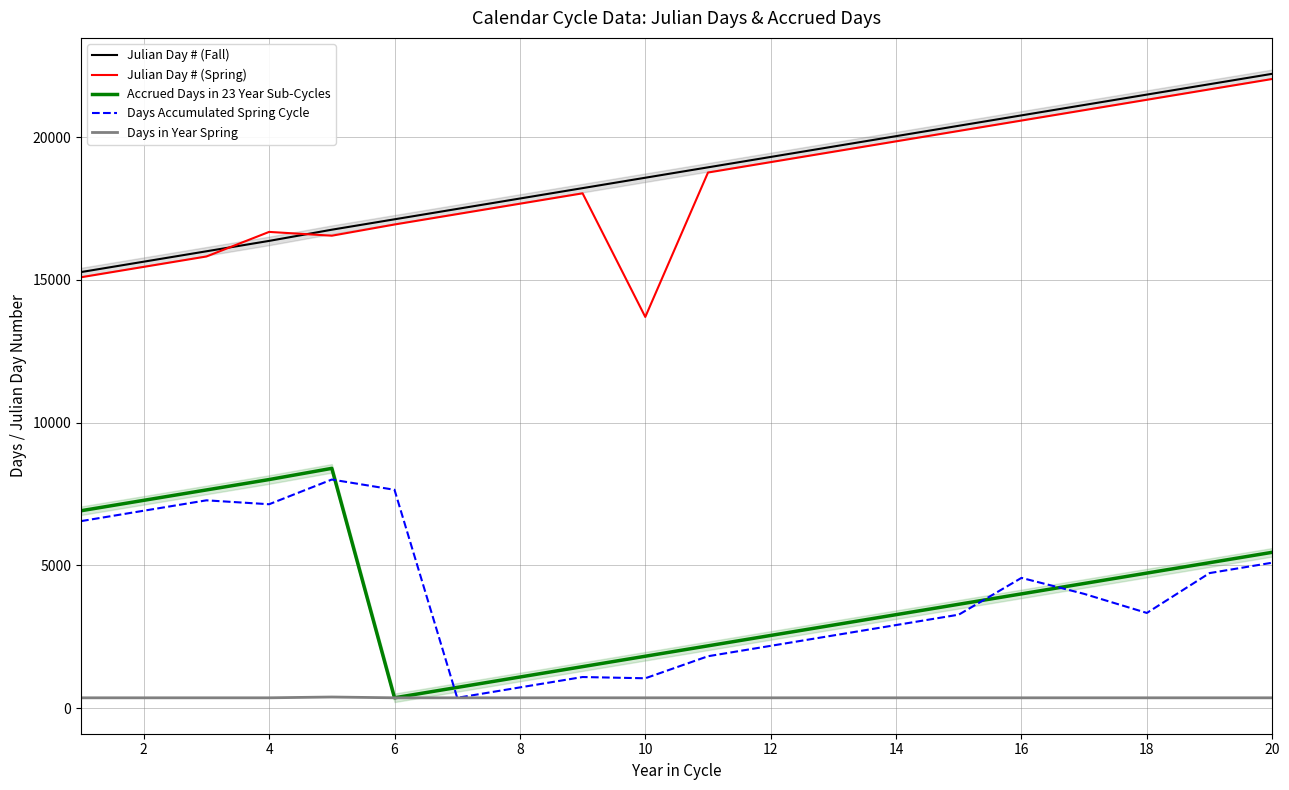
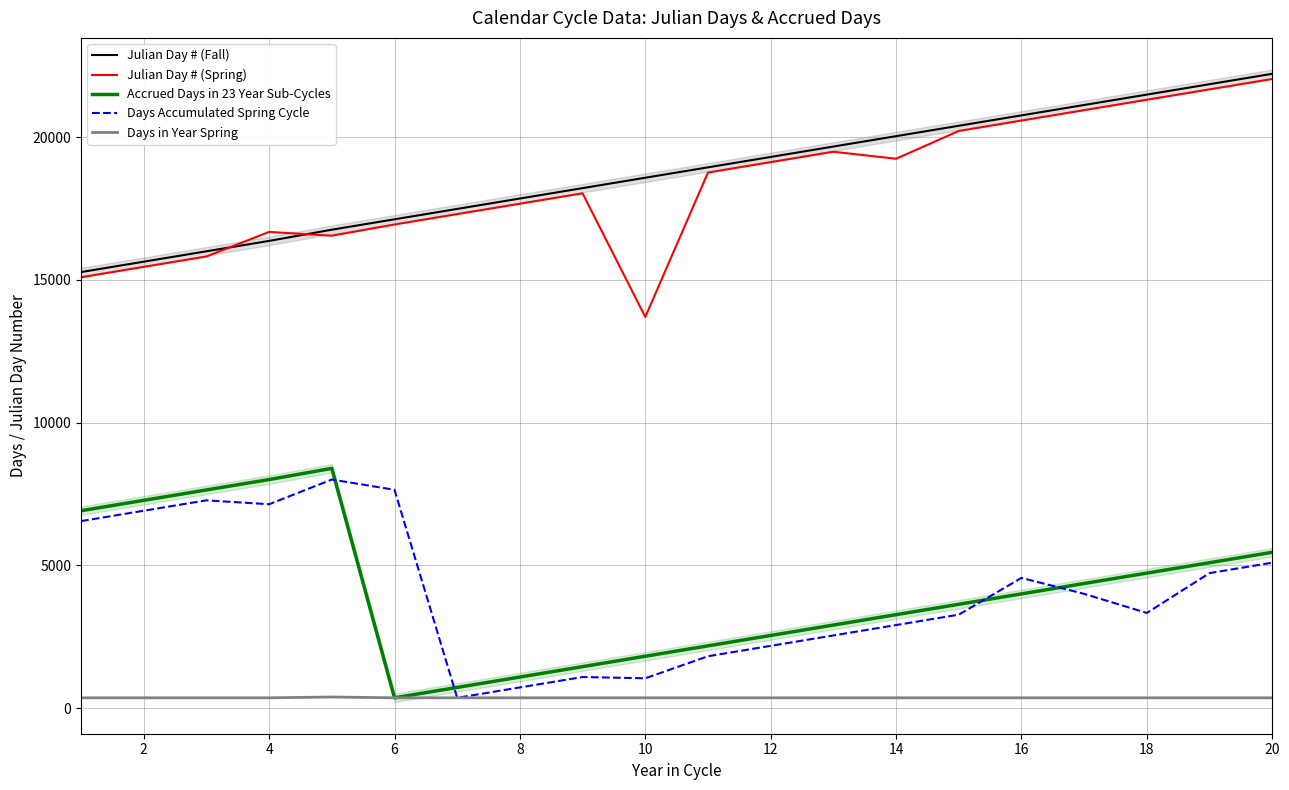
Julian Day # (Spring), 14: 19900 -> 19200
